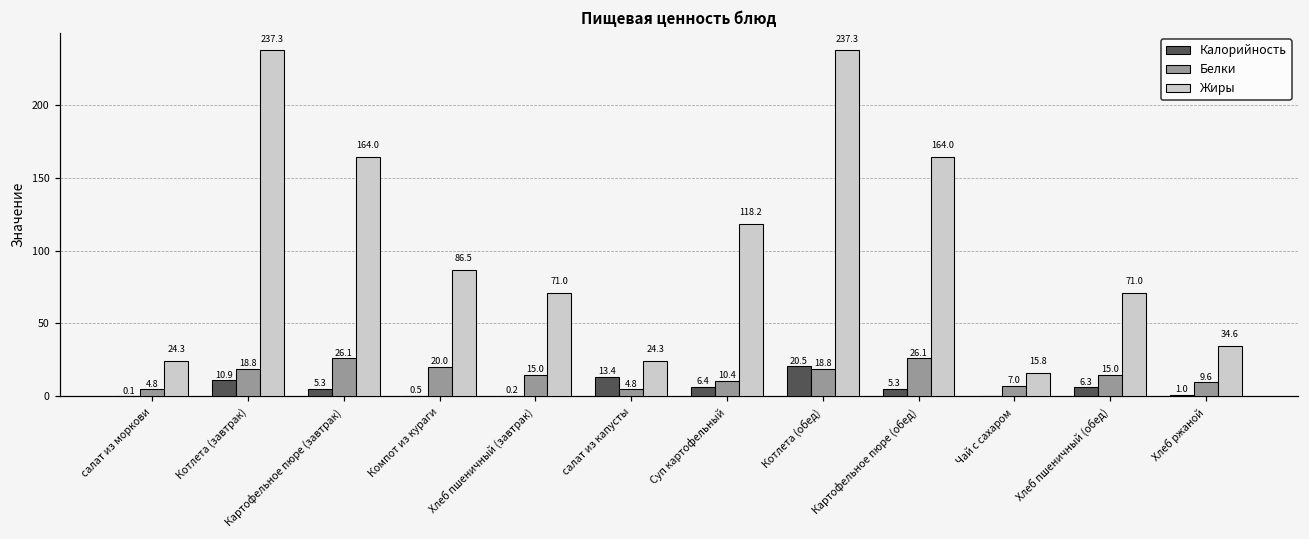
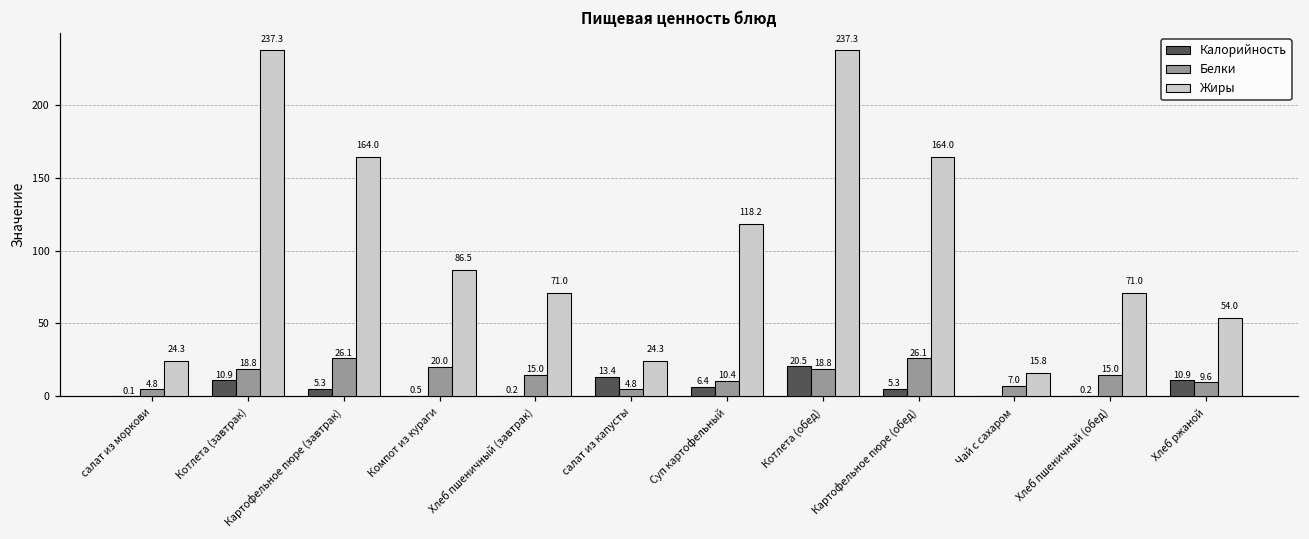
Калорийность, Хлеб пшеничный (обед): 6.3 -> 0.2
Калорийность, Хлеб ржаной: 1.0 -> 10.9
Жиры, Хлеб ржаной: 34.6 -> 54.0
